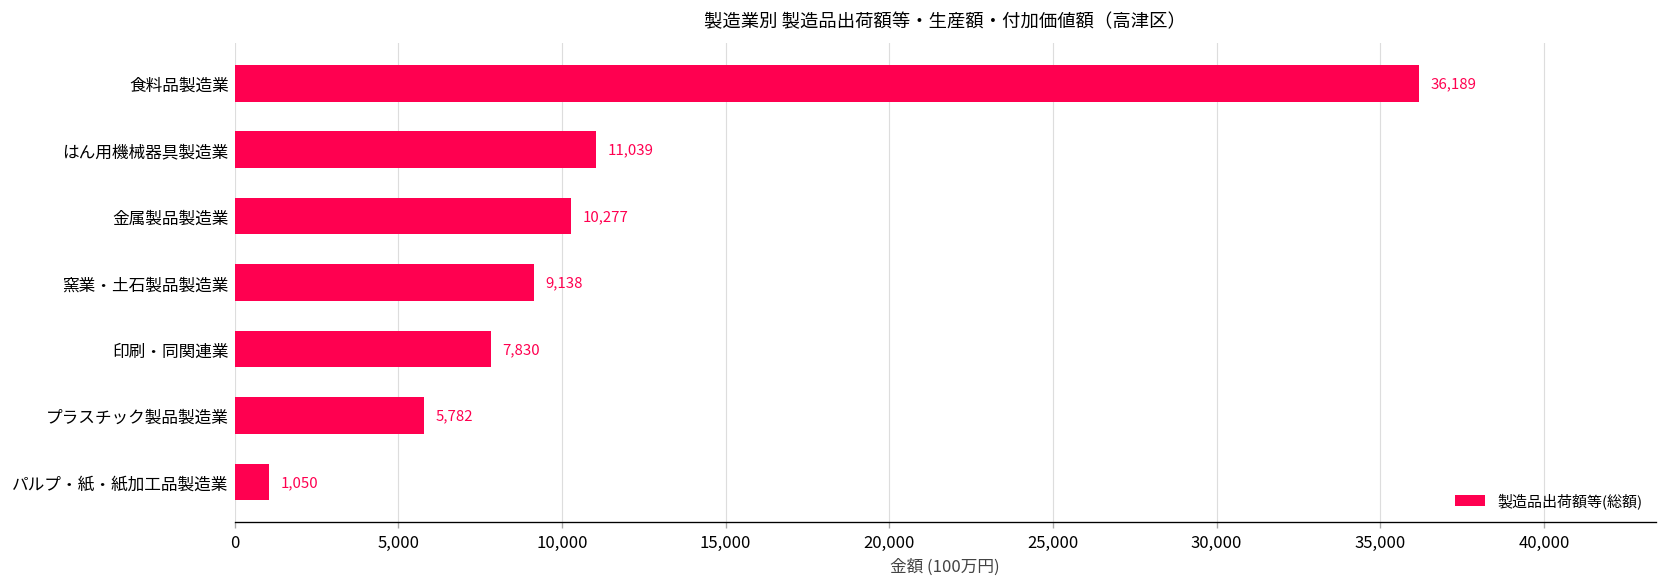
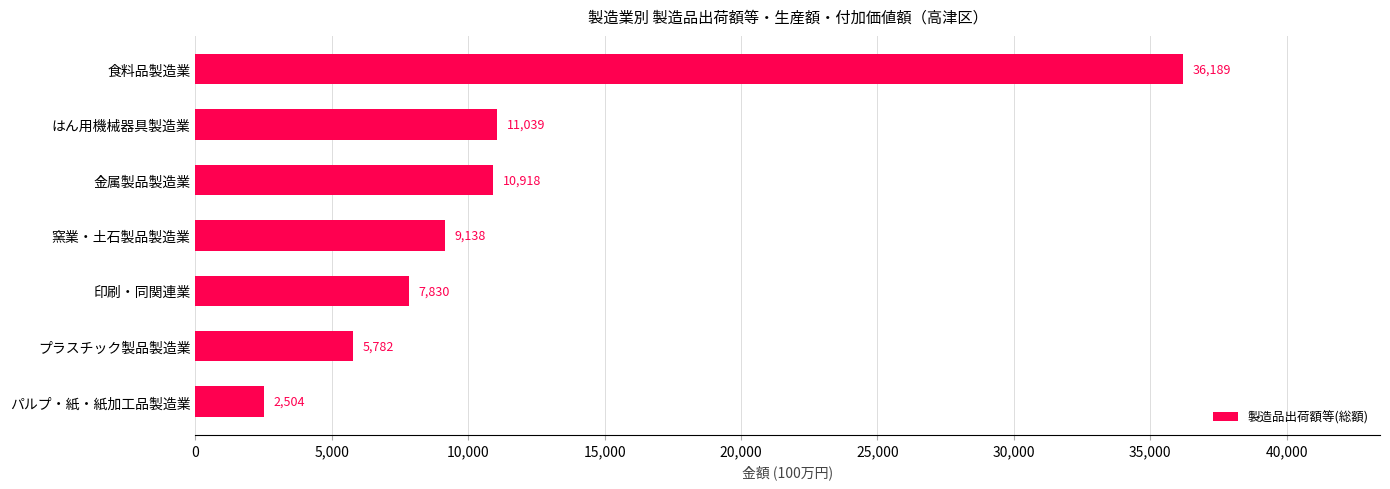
金属製品製造業: 10,277 -> 10,918
パルプ・紙・紙加工品製造業: 1,050 -> 2,504
